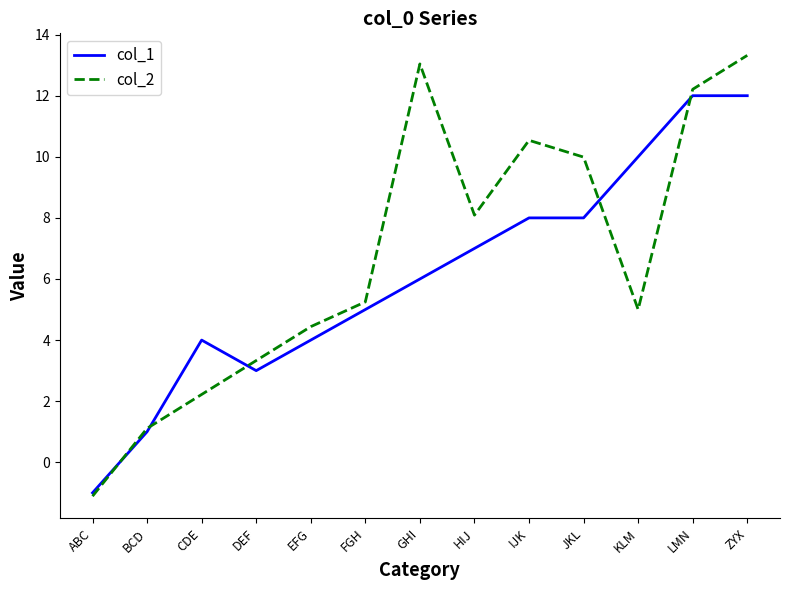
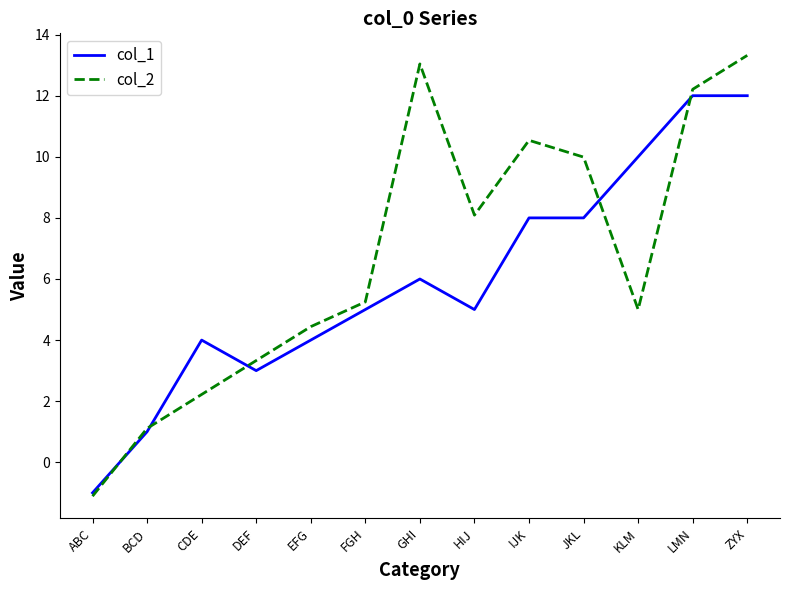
col_1, HIJ: 7 -> 5
